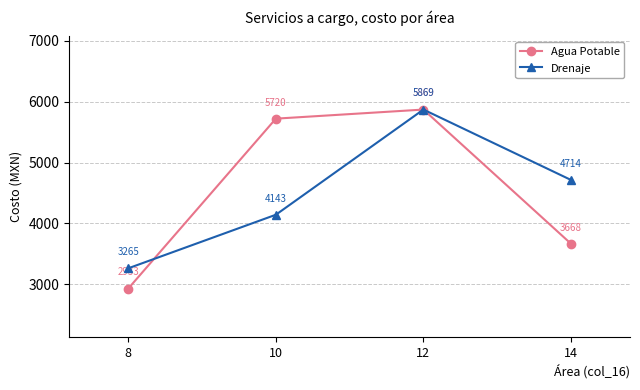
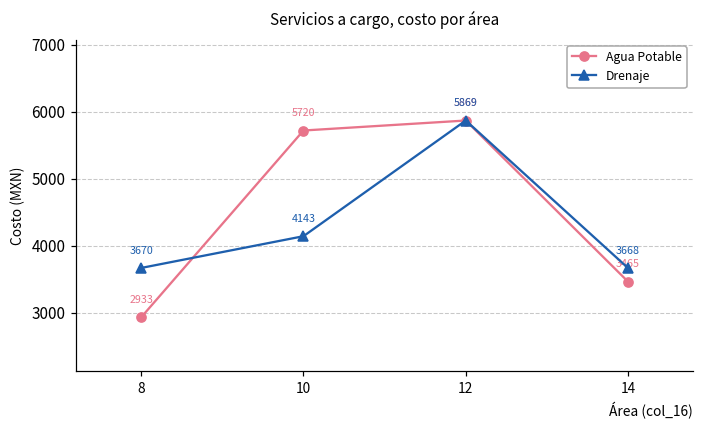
Drenaje, 8: 3265 -> 3670
Agua Potable, 14: 3668 -> 3465
Drenaje, 14: 4714 -> 3668
